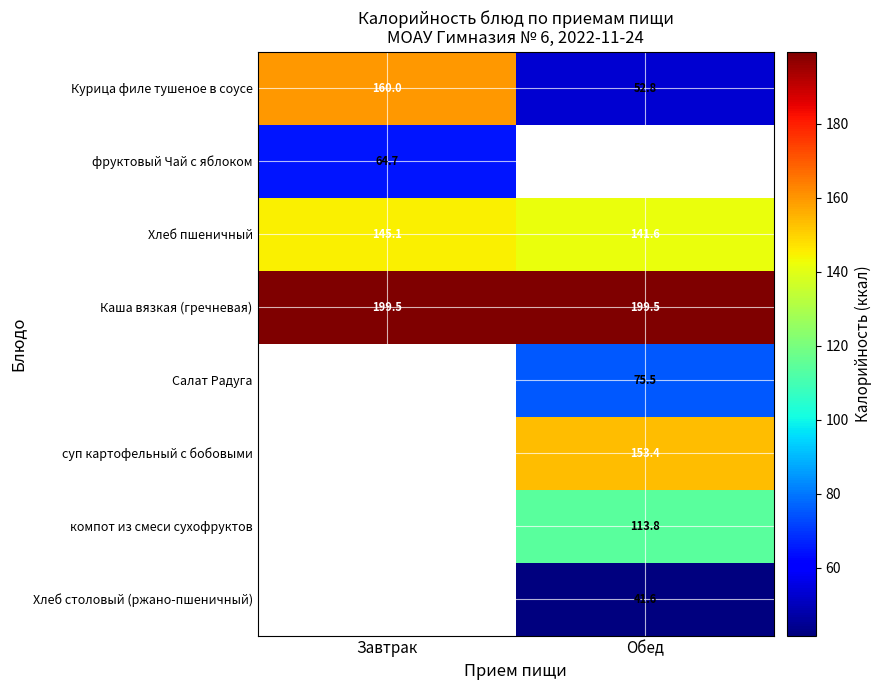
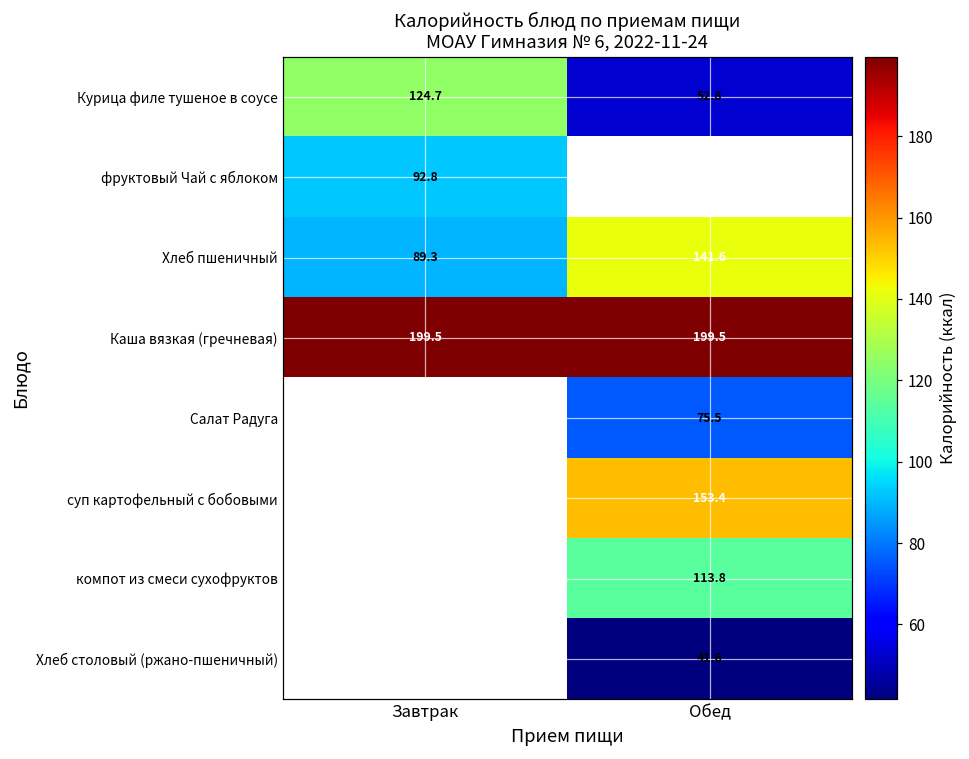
Курица филе тушеное в соусе, Завтрак: 160.0 -> 124.7
фруктовый Чай с яблоком, Завтрак: 64.7 -> 92.8
Хлеб пшеничный, Завтрак: 145.1 -> 89.3
